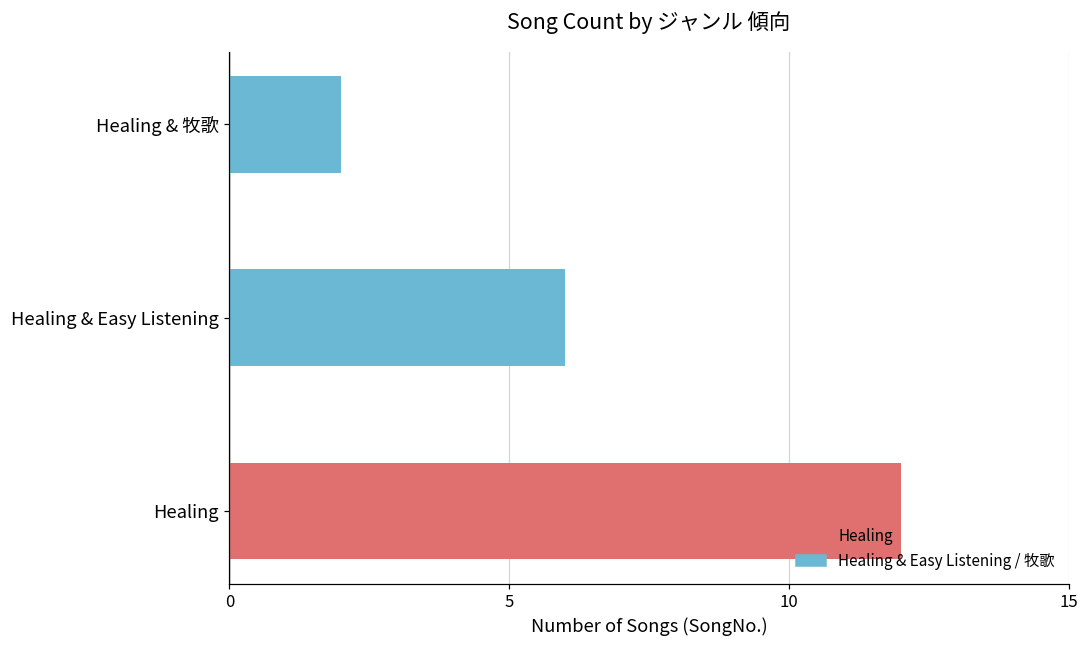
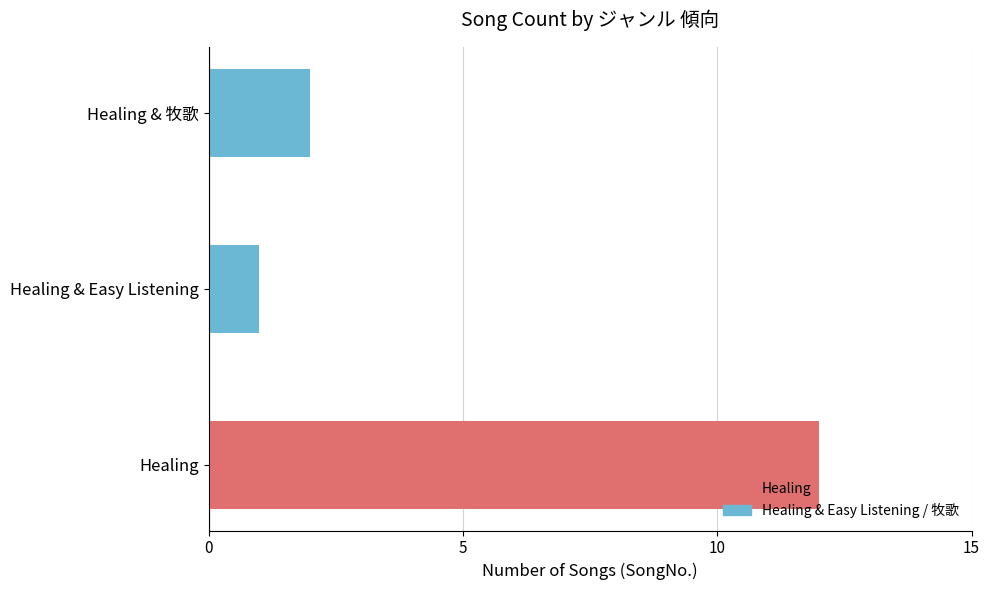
Healing & Easy Listening: 6 -> 1
